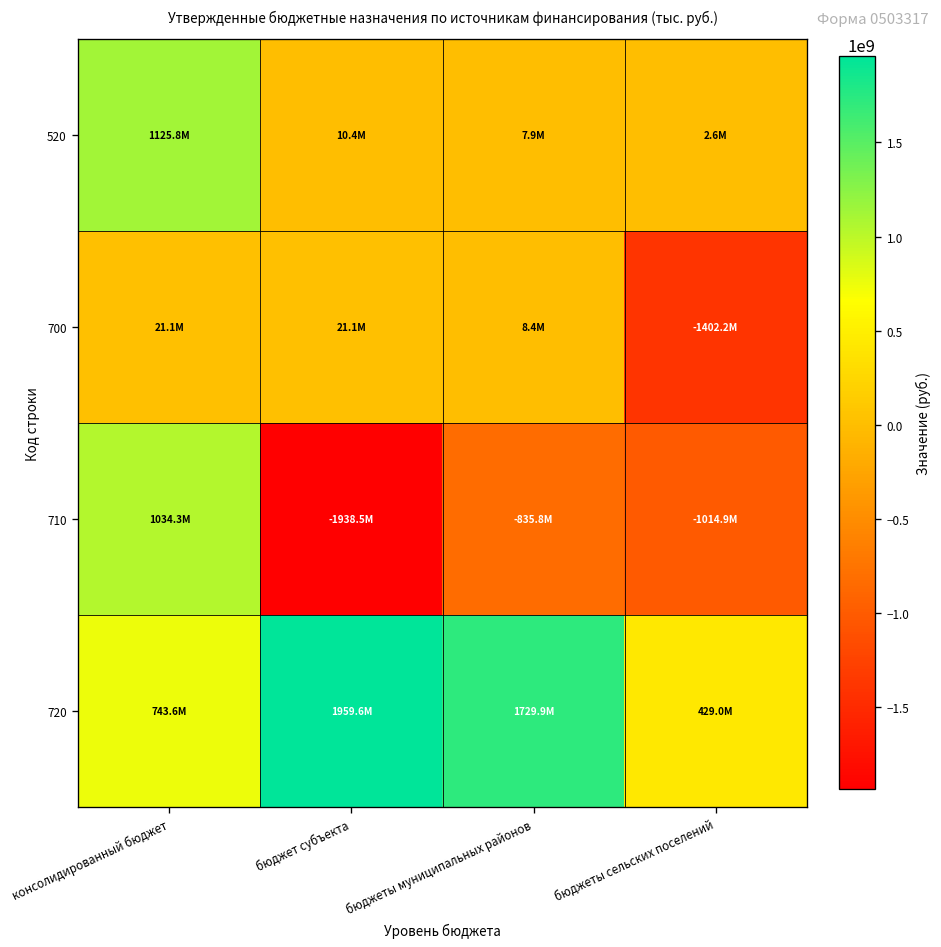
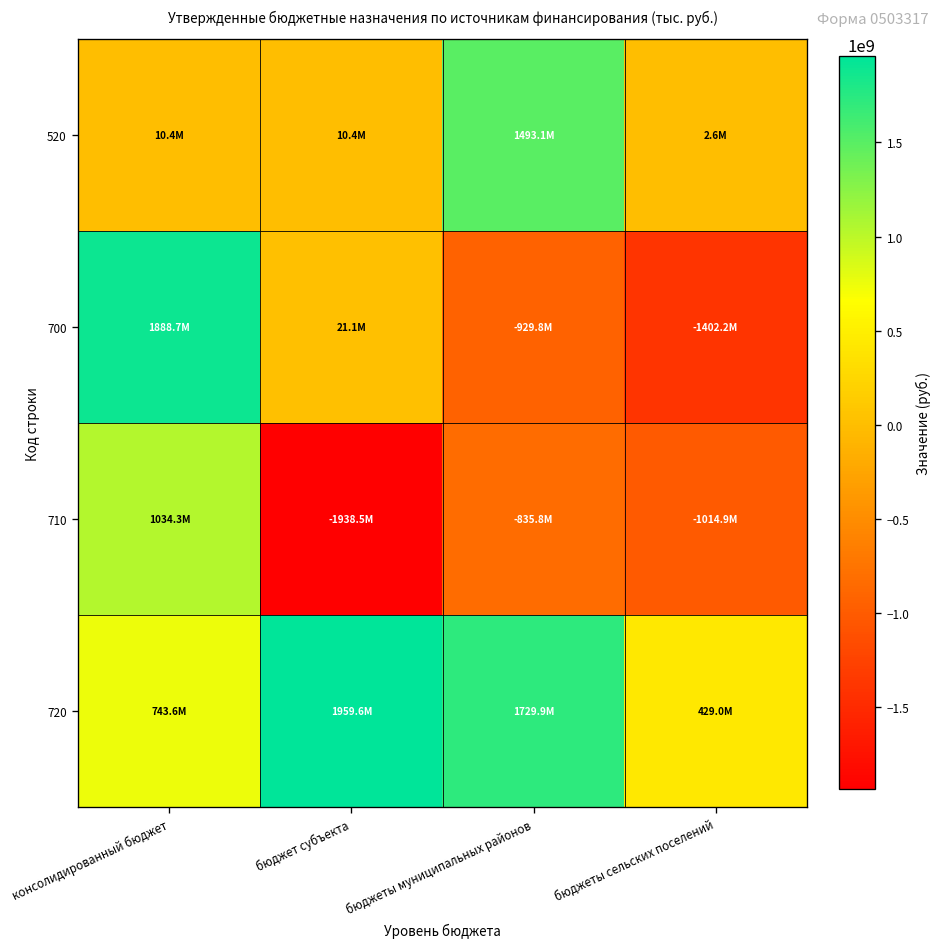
520, консолидированный бюджет: 1125.8M -> 10.4M
520, бюджеты муниципальных районов: 7.9M -> 1493.1M
700, консолидированный бюджет: 21.1M -> 1888.7M
700, бюджеты муниципальных районов: 8.4M -> -929.8M
